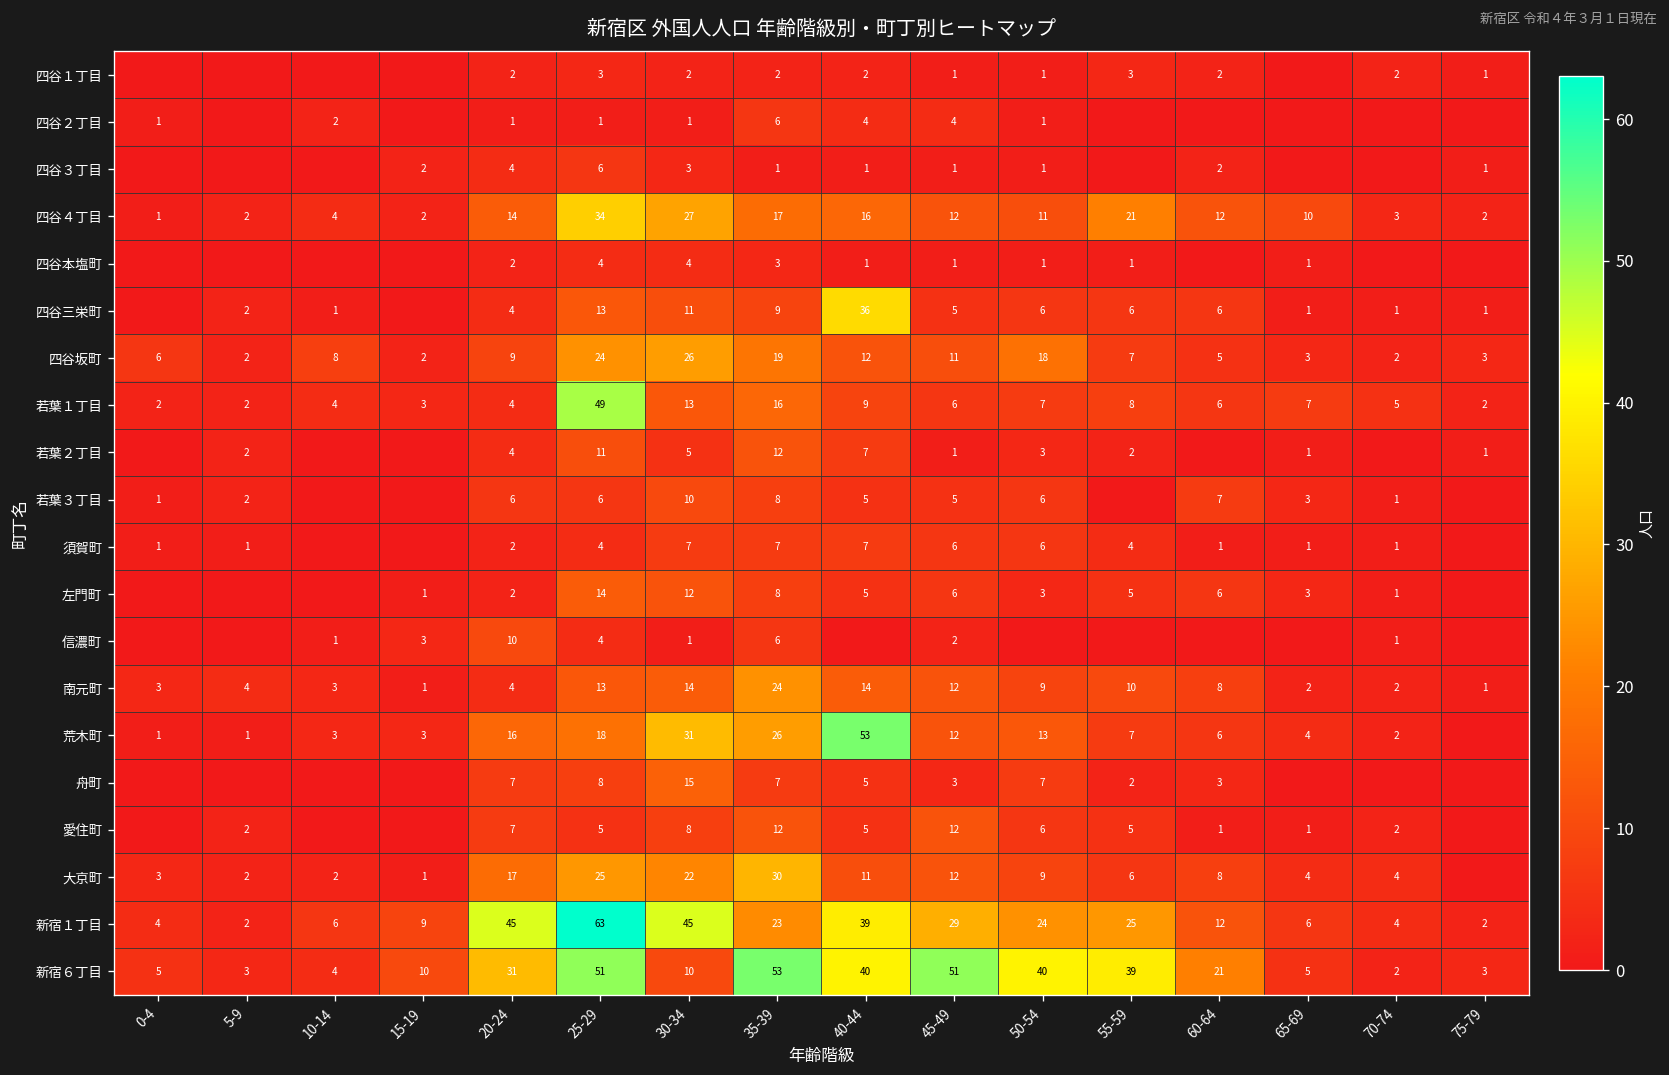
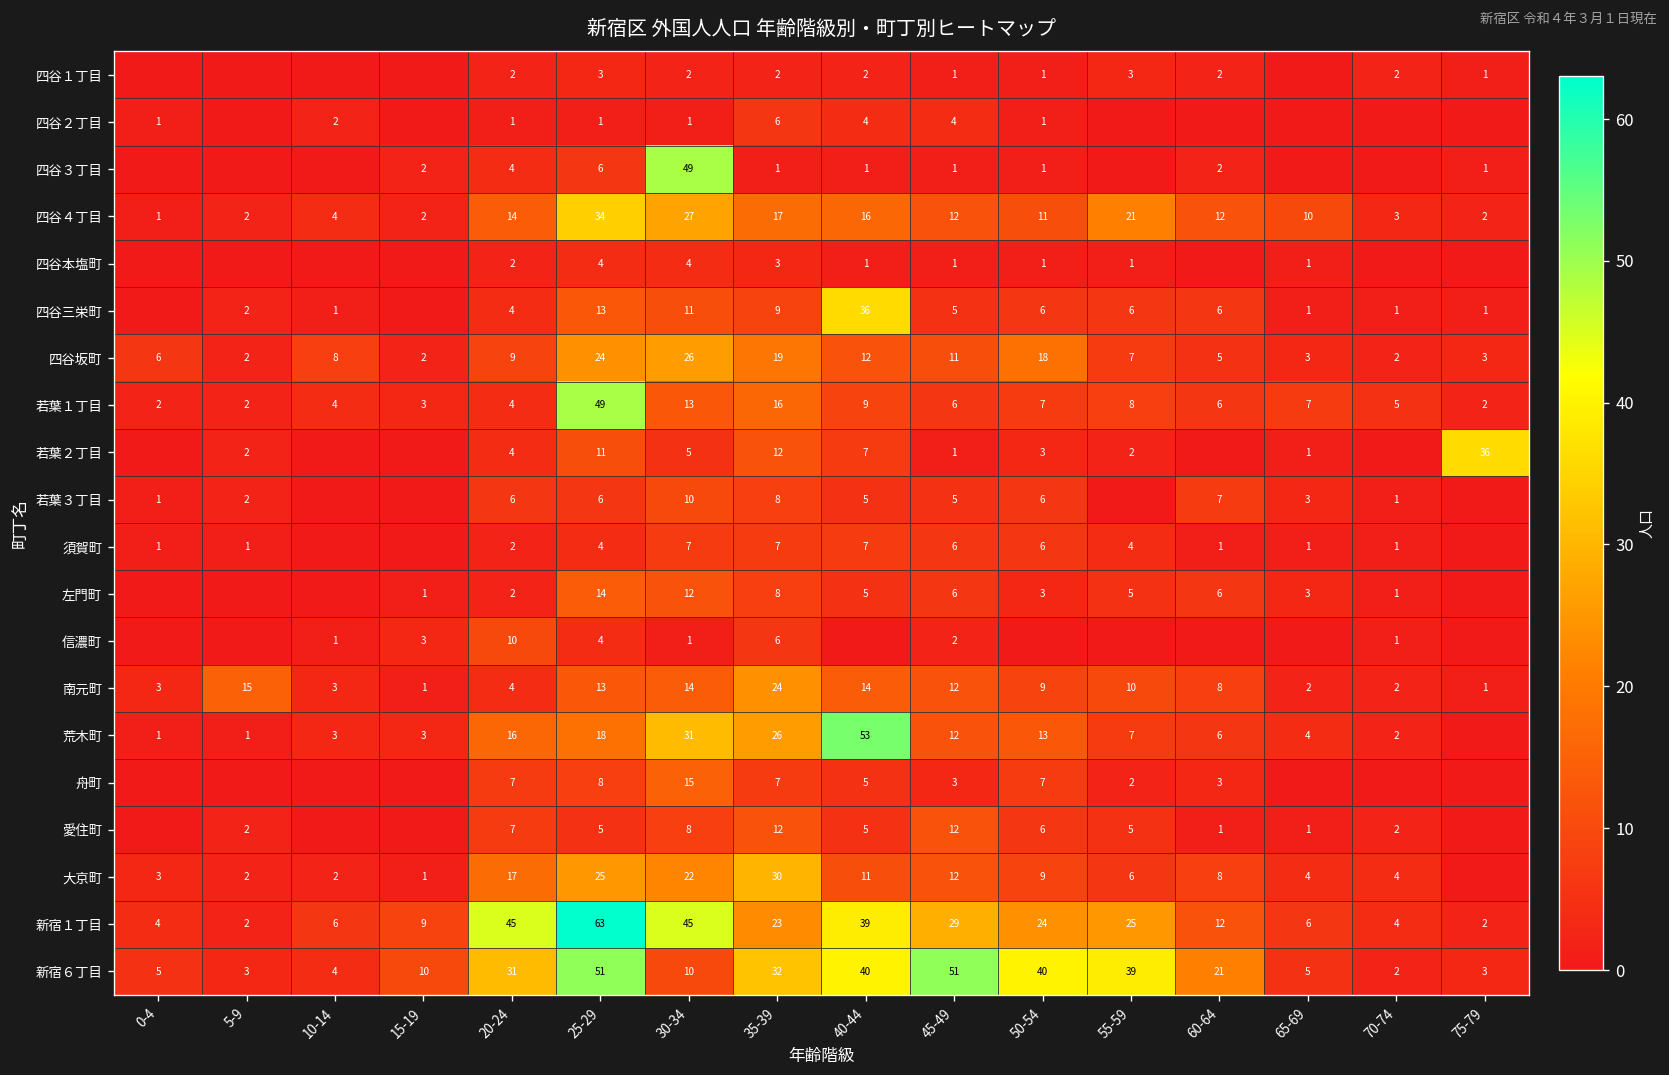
四谷３丁目, 30-34: 3 -> 49
若葉２丁目, 75-79: 1 -> 36
南元町, 5-9: 4 -> 15
新宿６丁目, 35-39: 53 -> 32
